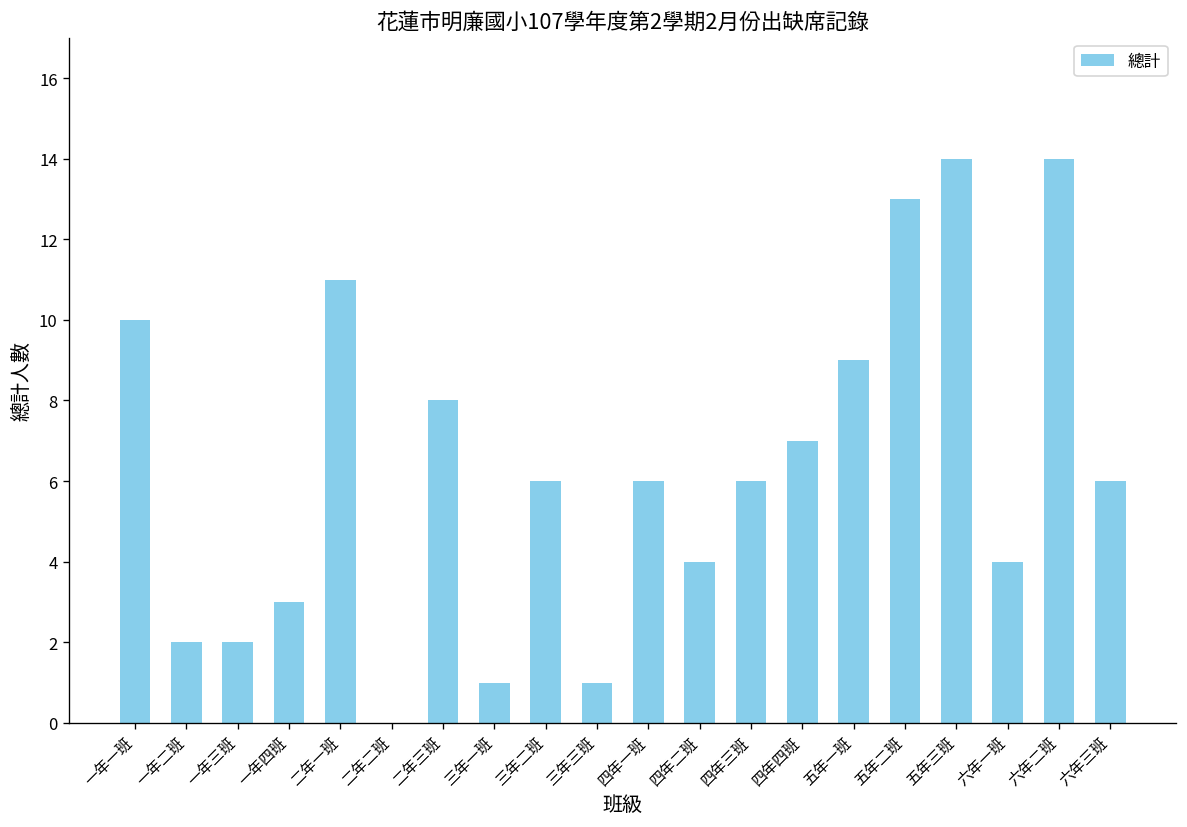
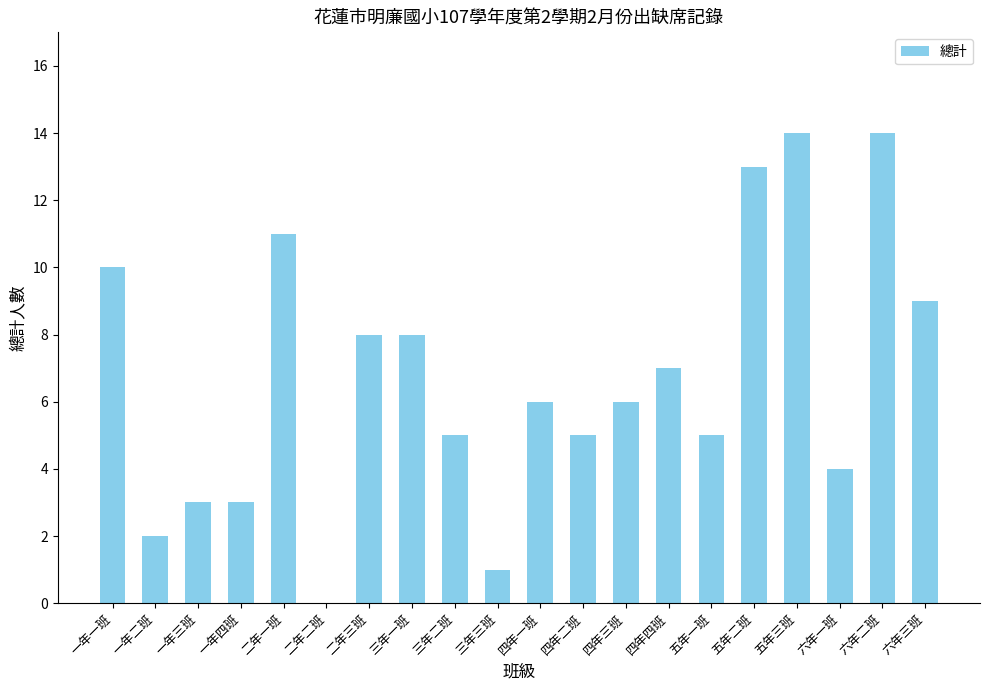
一年三班: 2 -> 3
三年一班: 1 -> 8
三年二班: 6 -> 5
四年二班: 4 -> 5
五年一班: 9 -> 5
六年三班: 6 -> 9
